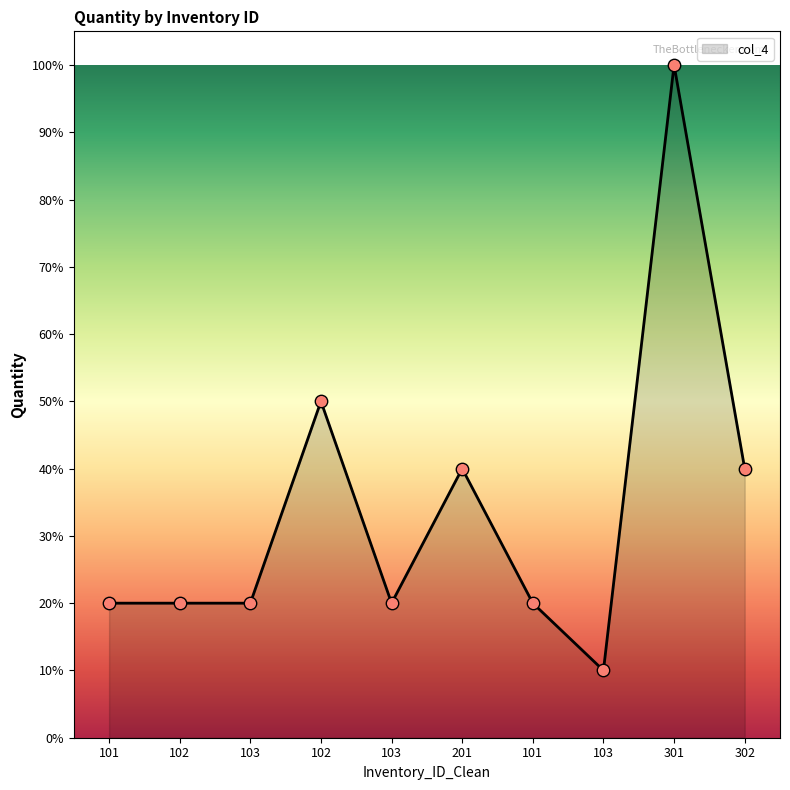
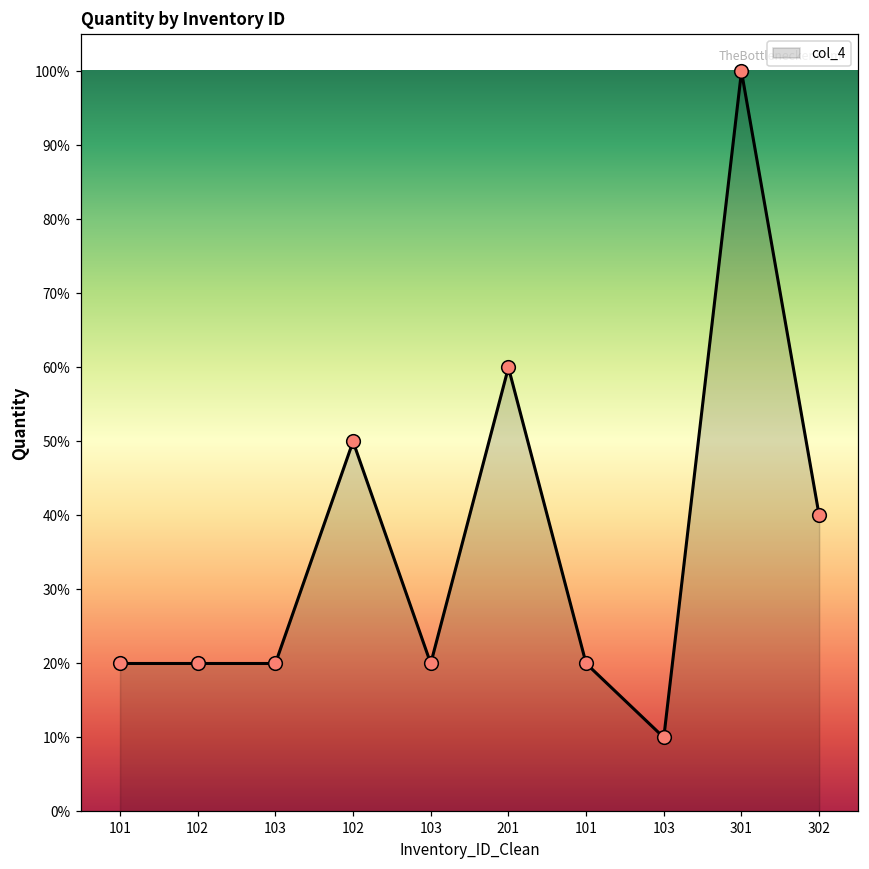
201: 40% -> 60%
